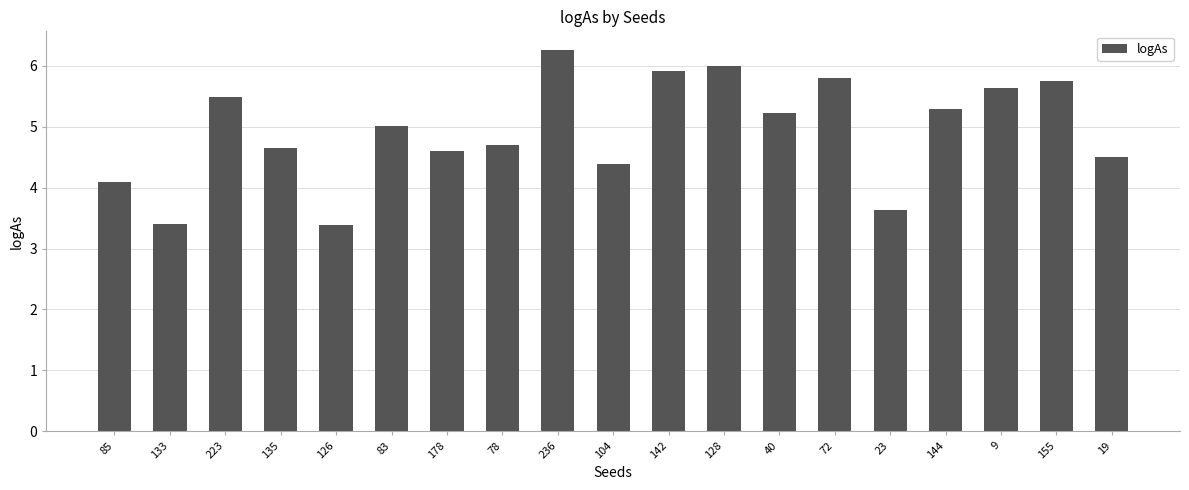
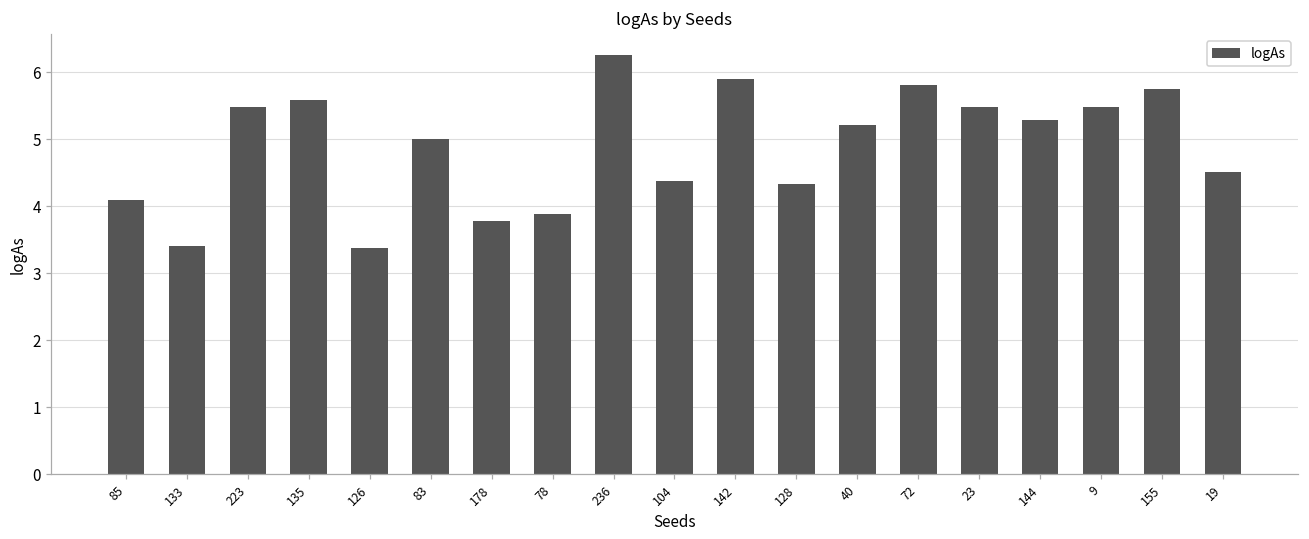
135: 4.7 -> 5.6
178: 4.6 -> 3.8
78: 4.7 -> 3.9
128: 6.0 -> 4.3
23: 3.6 -> 5.5
9: 5.6 -> 5.5
